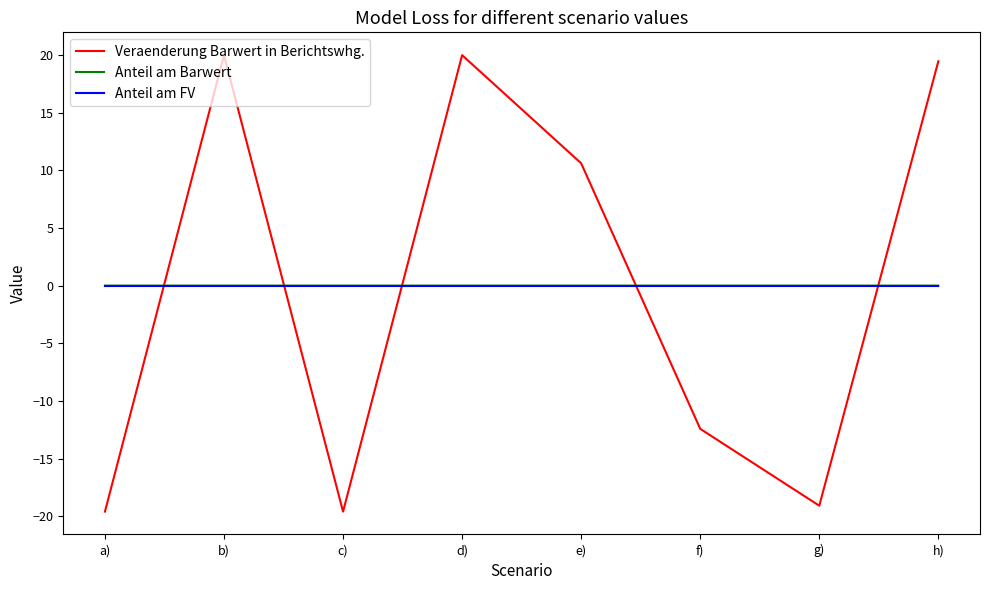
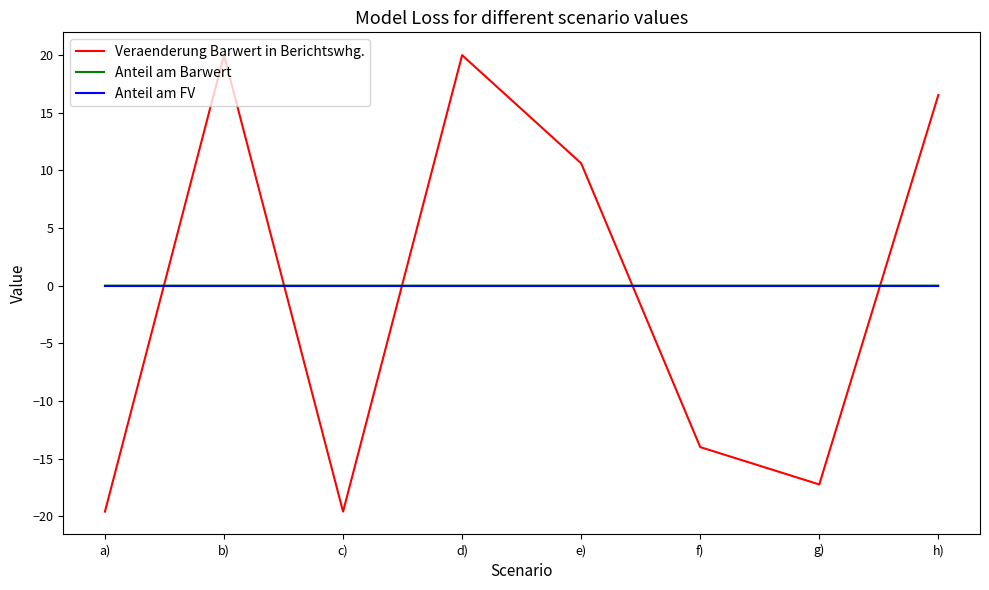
Veraenderung Barwert in Berichtswhg., f): -12.4 -> -14.0
Veraenderung Barwert in Berichtswhg., g): -19.1 -> -17.2
Veraenderung Barwert in Berichtswhg., h): 19.4 -> 16.5
